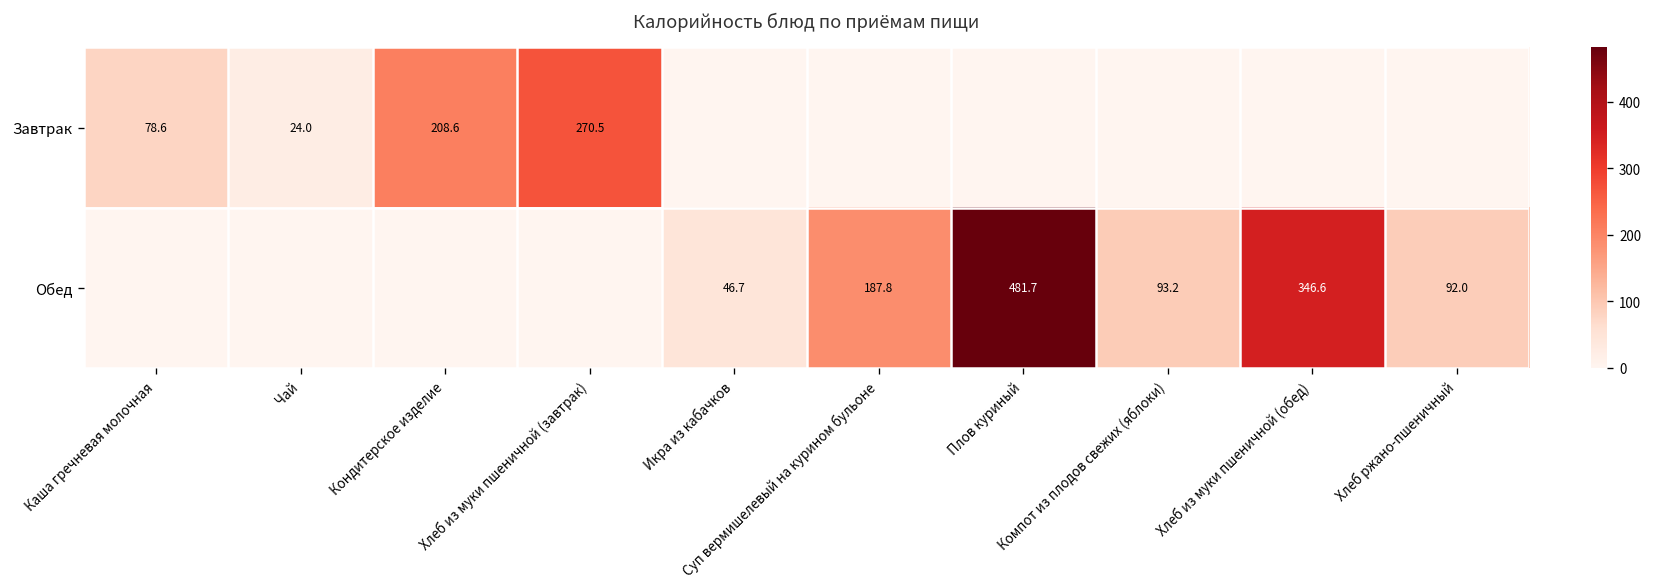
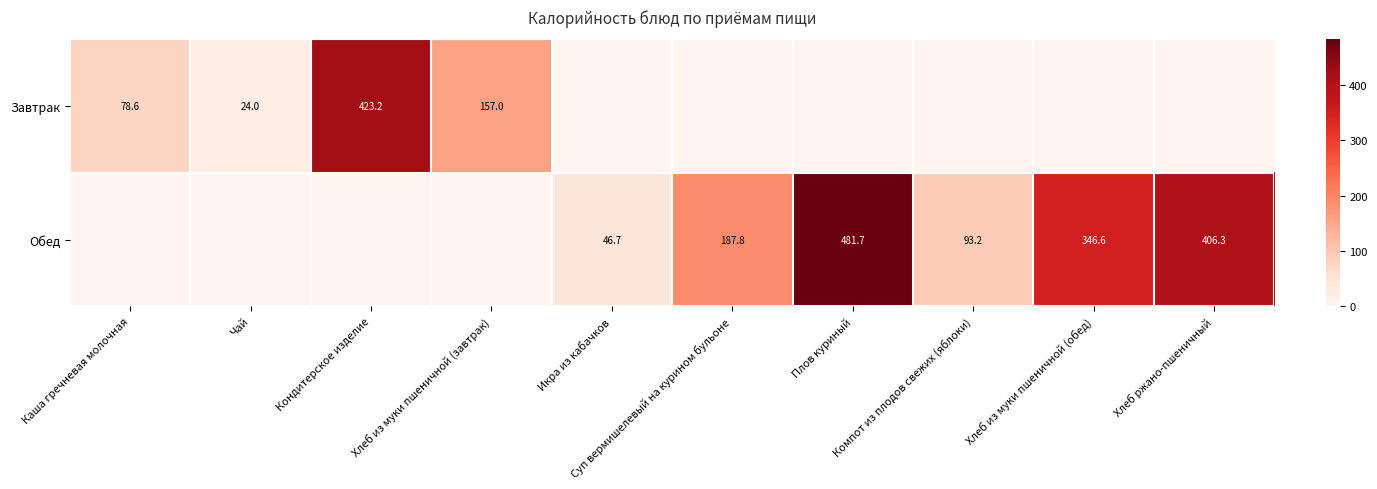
Завтрак, Кондитерское изделие: 208.6 -> 423.2
Завтрак, Хлеб из муки пшеничной (завтрак): 270.5 -> 157.0
Обед, Хлеб ржано-пшеничный: 92.0 -> 406.3
